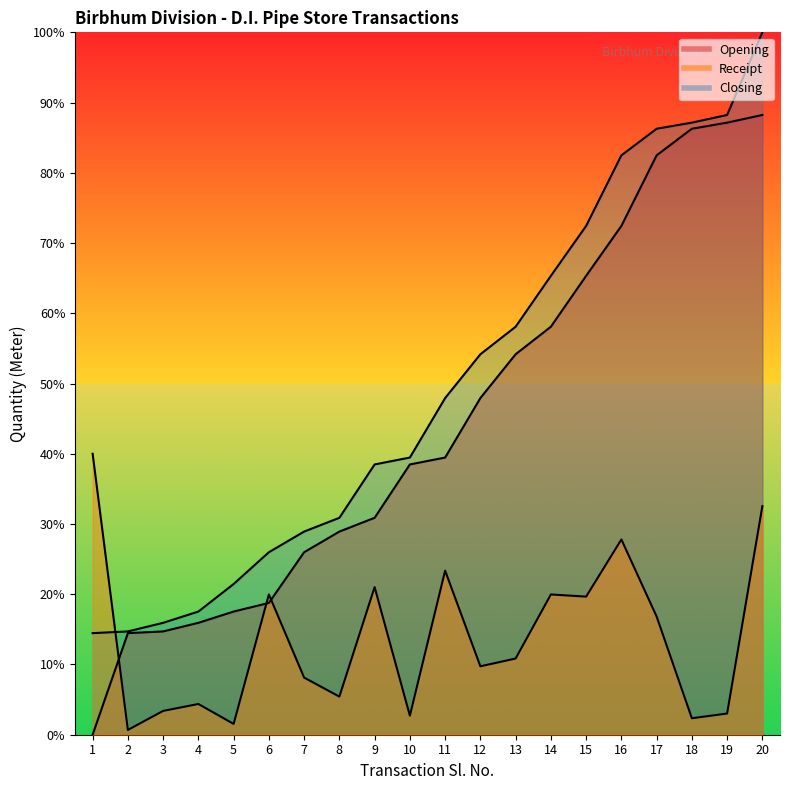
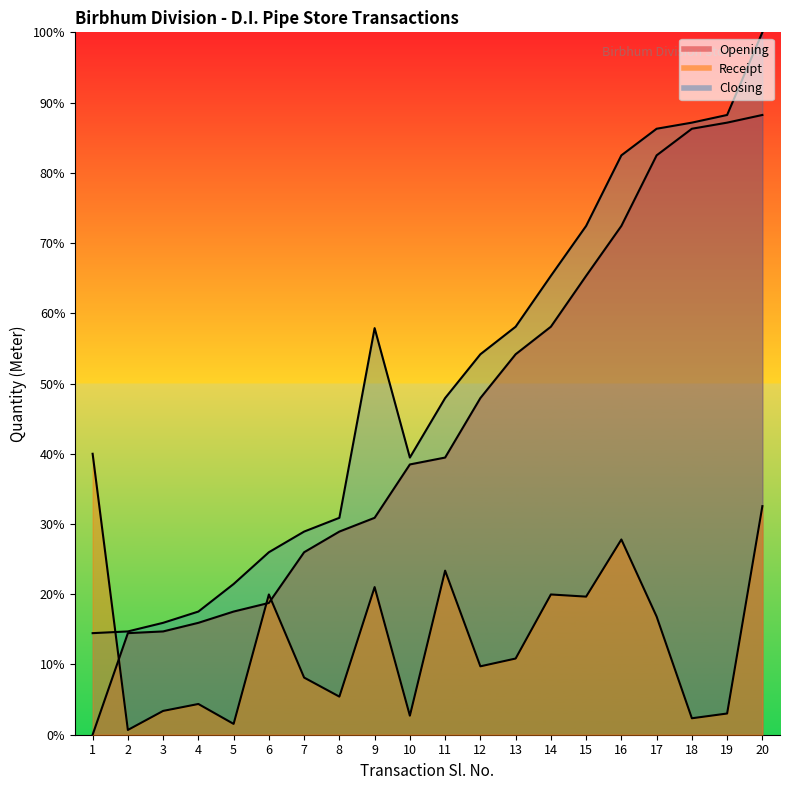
Closing, 9: 38% -> 58%
